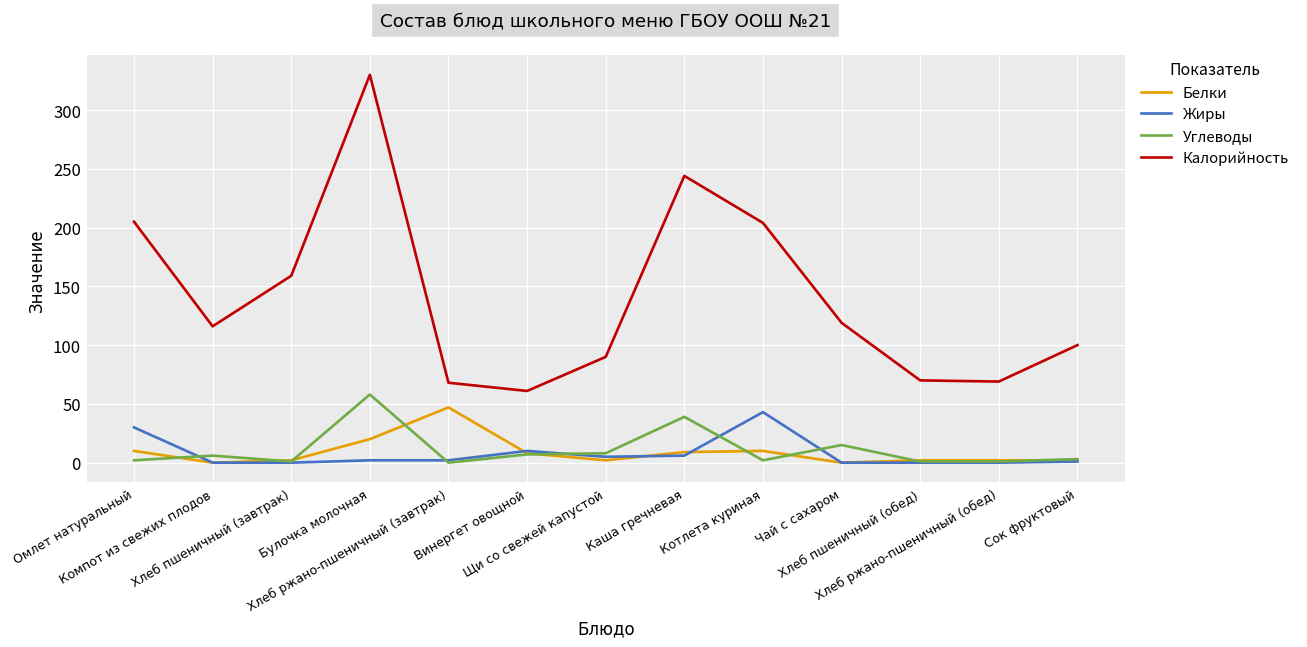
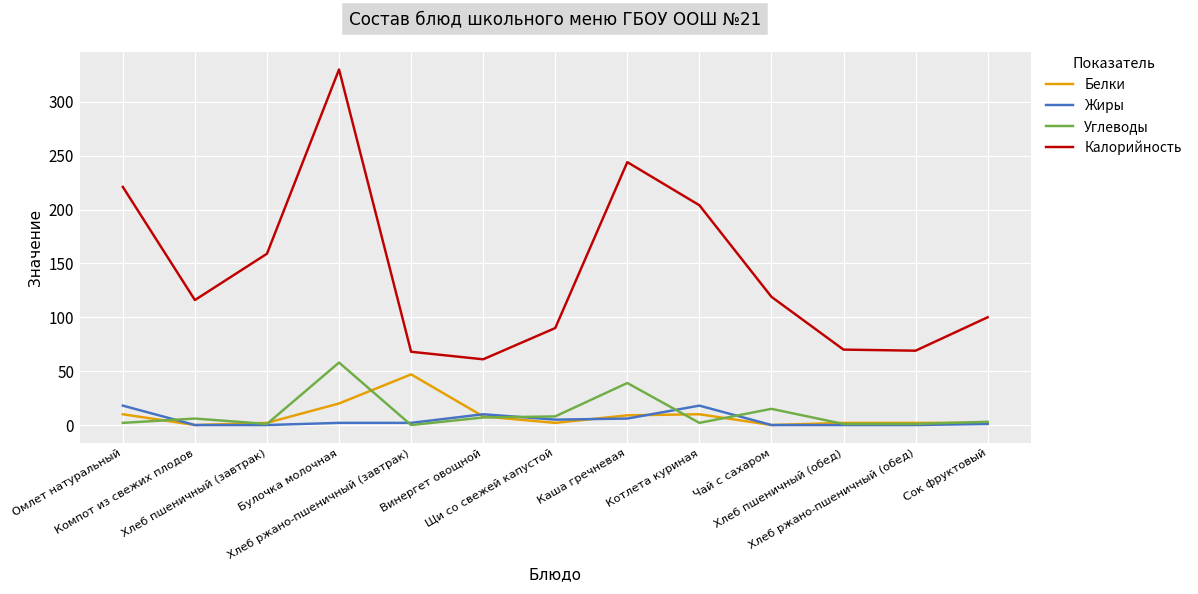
Жиры, Омлет натуральный: 30 -> 20
Калорийность, Омлет натуральный: 210 -> 220
Жиры, Котлета куриная: 40 -> 20
